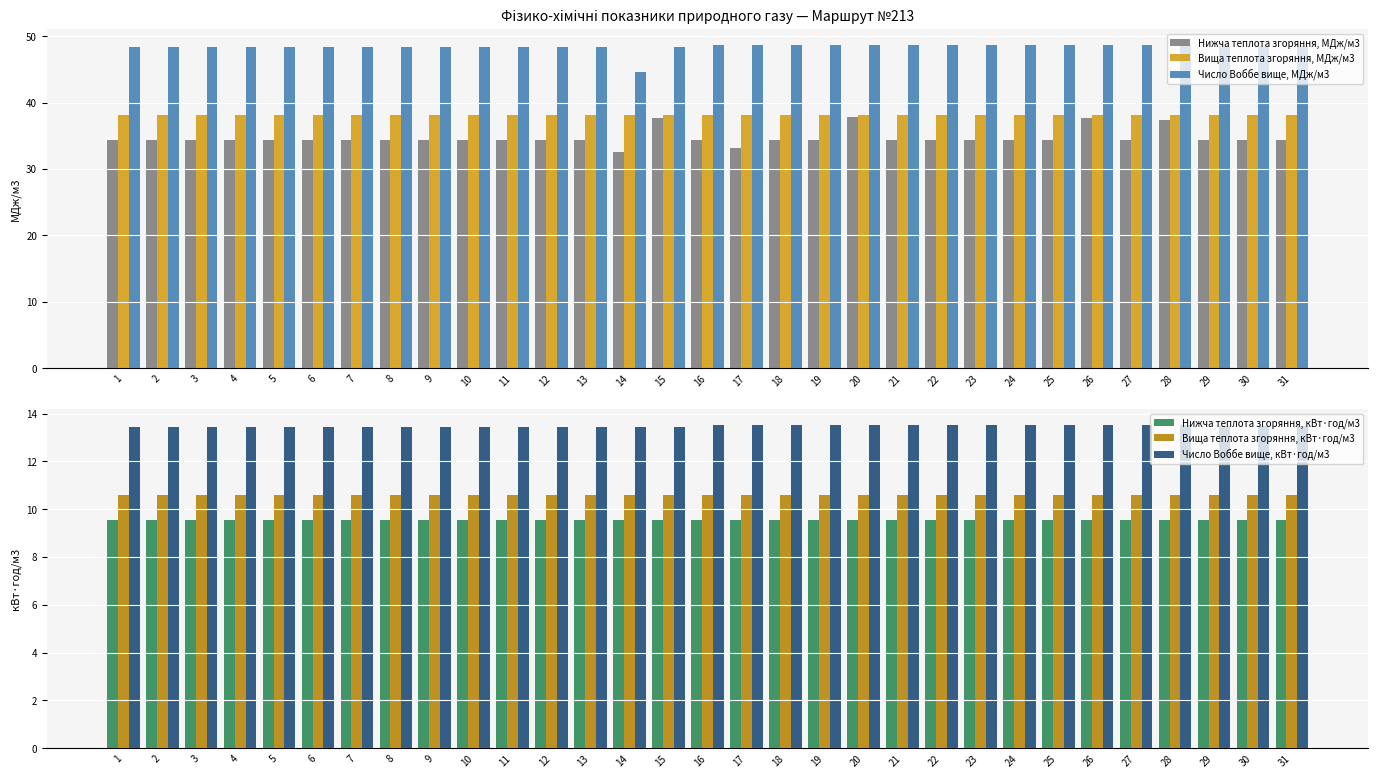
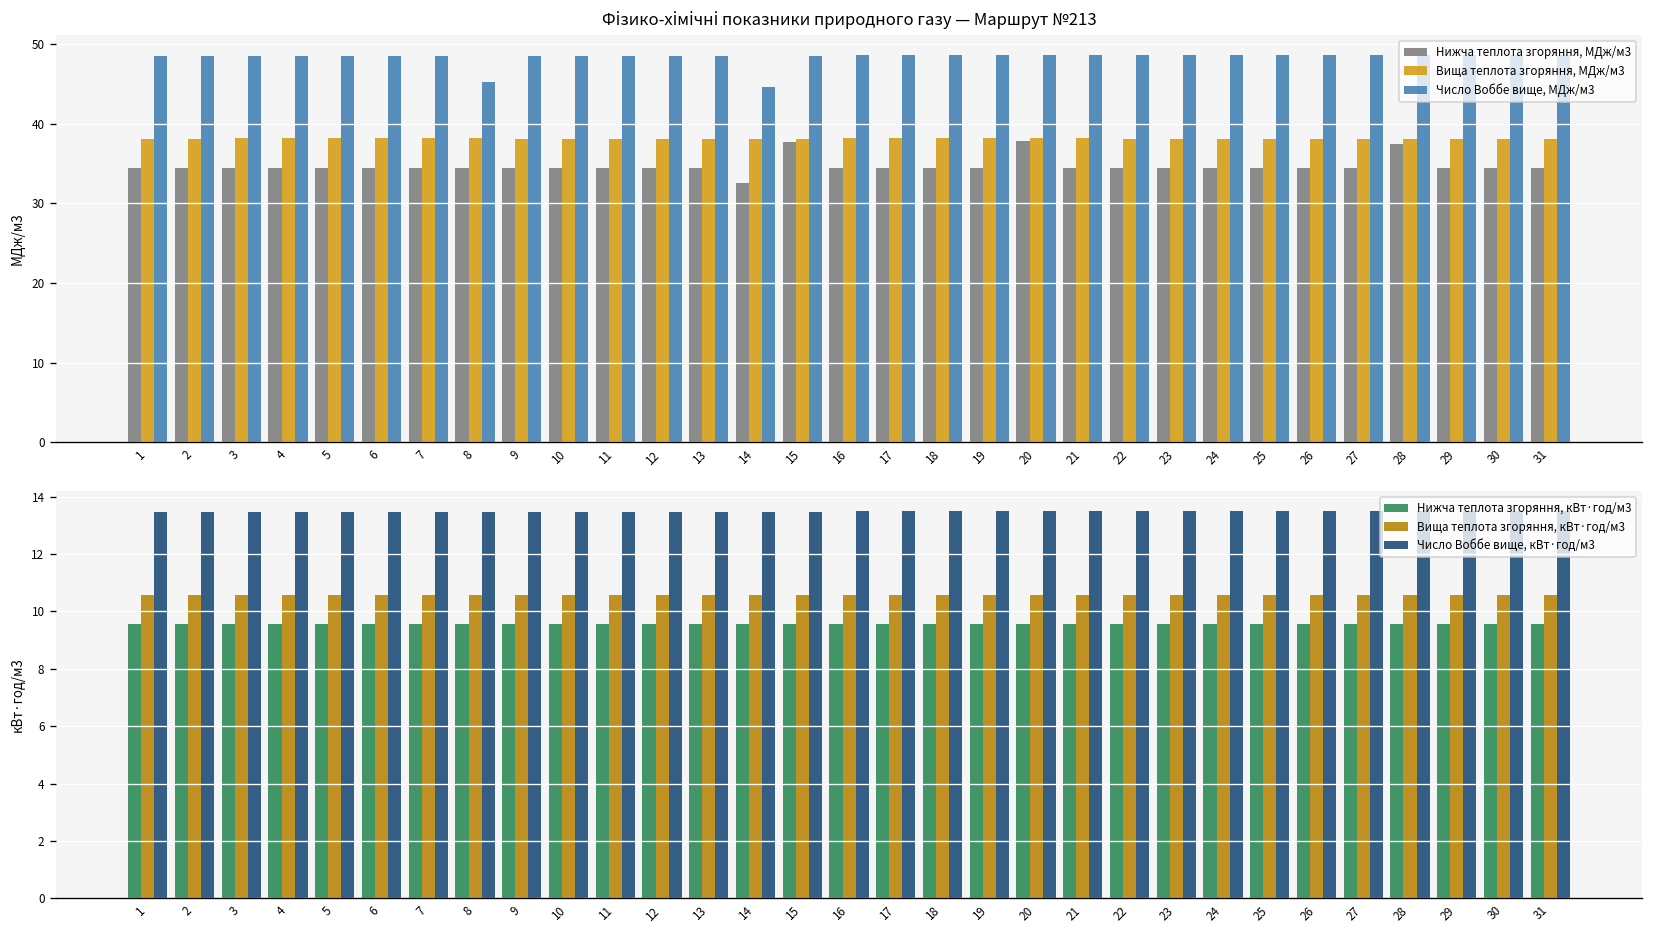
Фізико-хімічні показники природного газу — Маршрут №213, Число Воббе вище, МДж/м3, 8: 48 -> 45
Фізико-хімічні показники природного газу — Маршрут №213, Нижча теплота згоряння, МДж/м3, 17: 33 -> 34
Фізико-хімічні показники природного газу — Маршрут №213, Нижча теплота згоряння, МДж/м3, 26: 38 -> 34
